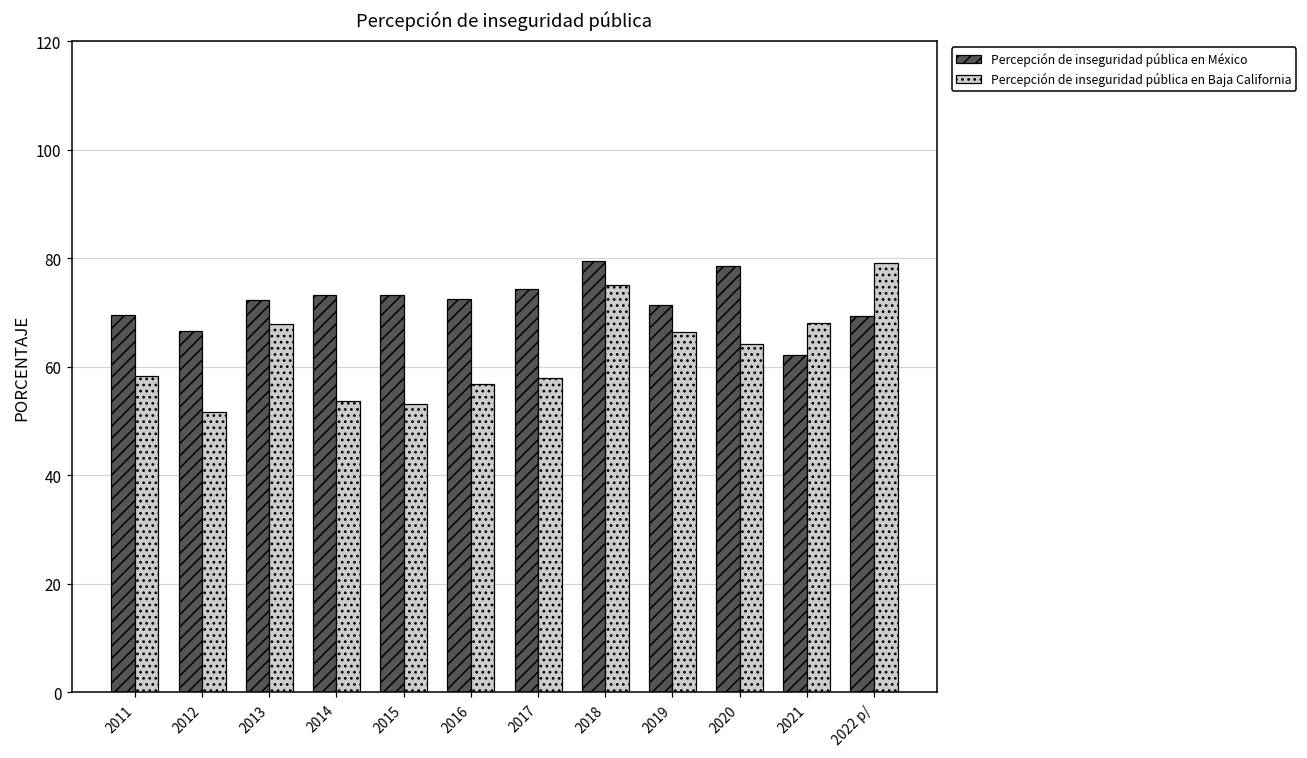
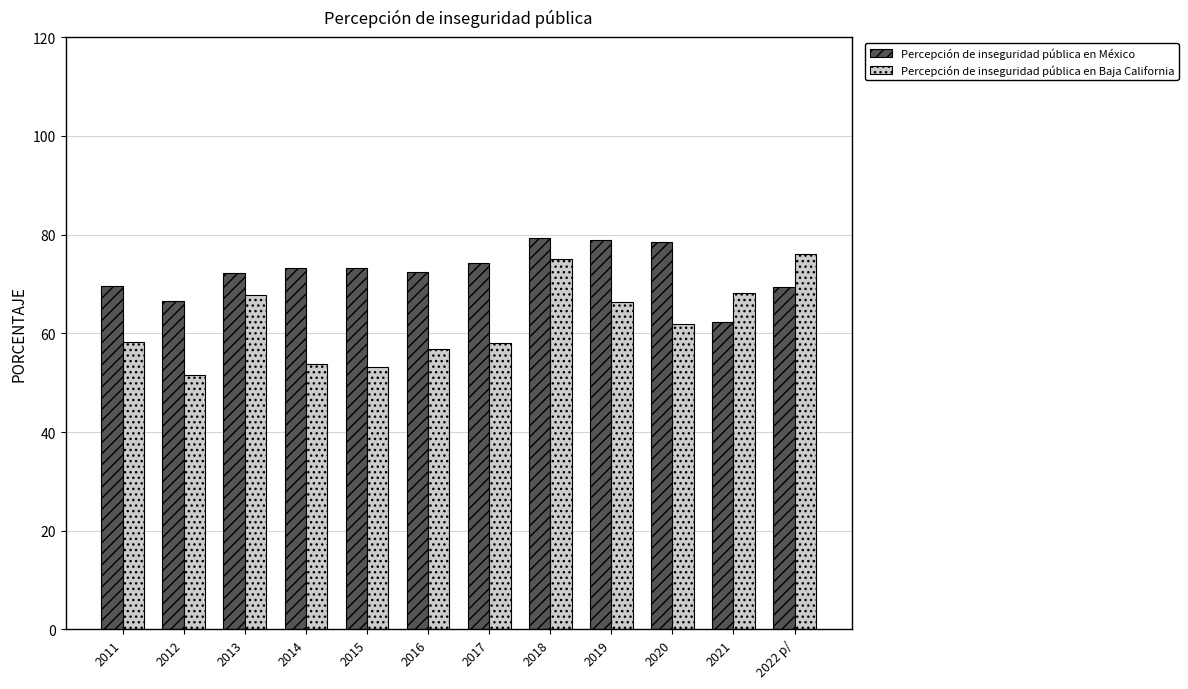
Percepción de inseguridad pública en México, 2019: 71 -> 79
Percepción de inseguridad pública en Baja California, 2020: 64 -> 62
Percepción de inseguridad pública en Baja California, 2022 p/: 79 -> 76
